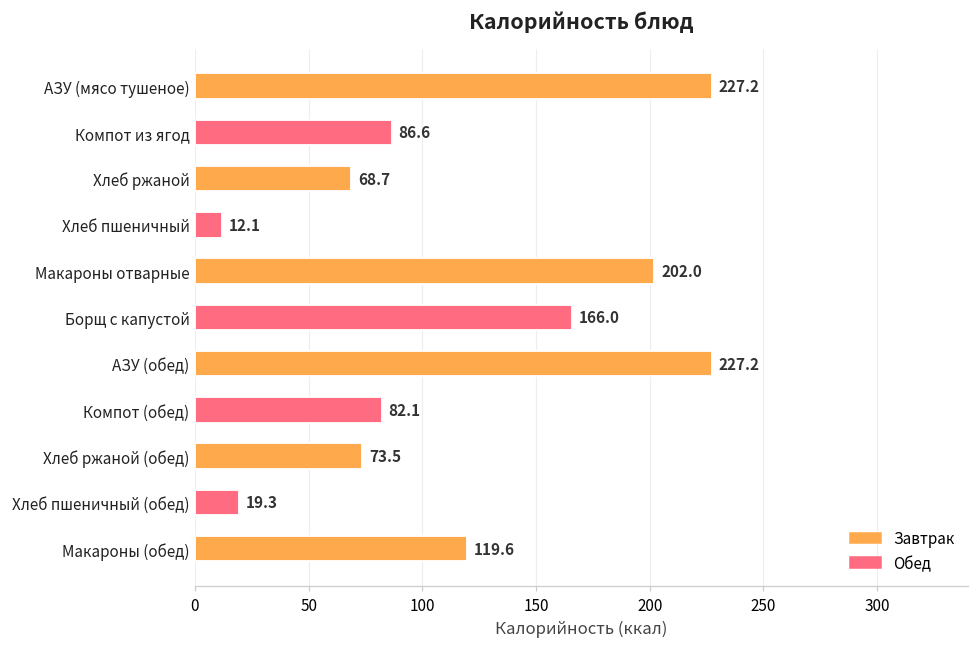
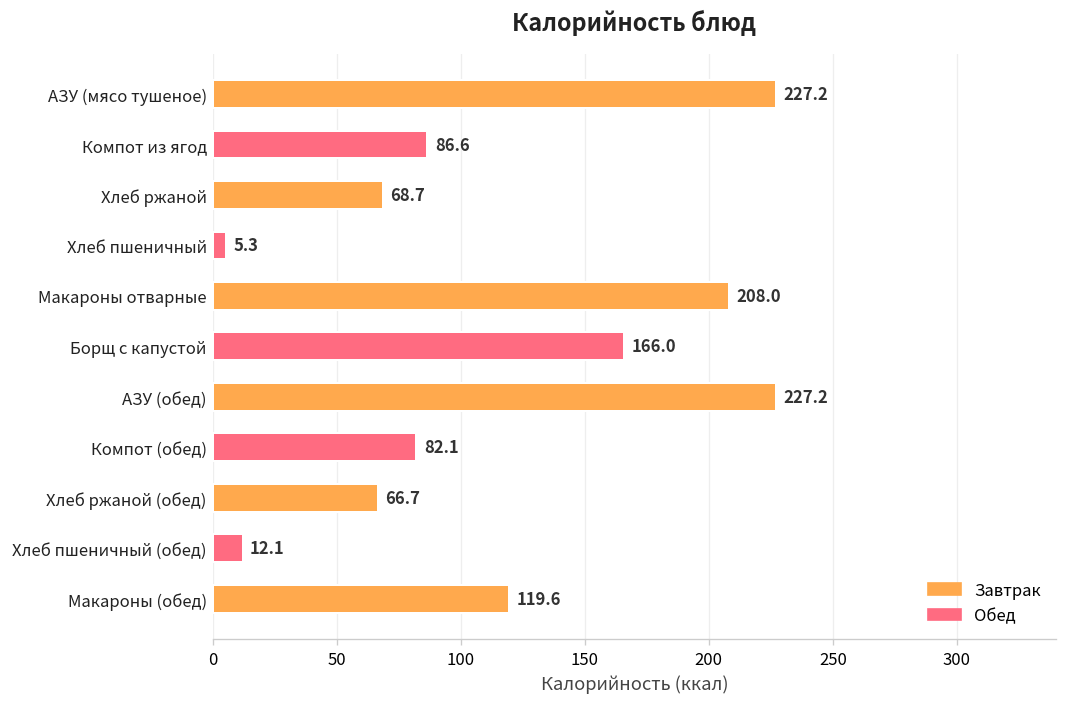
Хлеб пшеничный: 12.1 -> 5.3
Макароны отварные: 202.0 -> 208.0
Хлеб ржаной (обед): 73.5 -> 66.7
Хлеб пшеничный (обед): 19.3 -> 12.1
